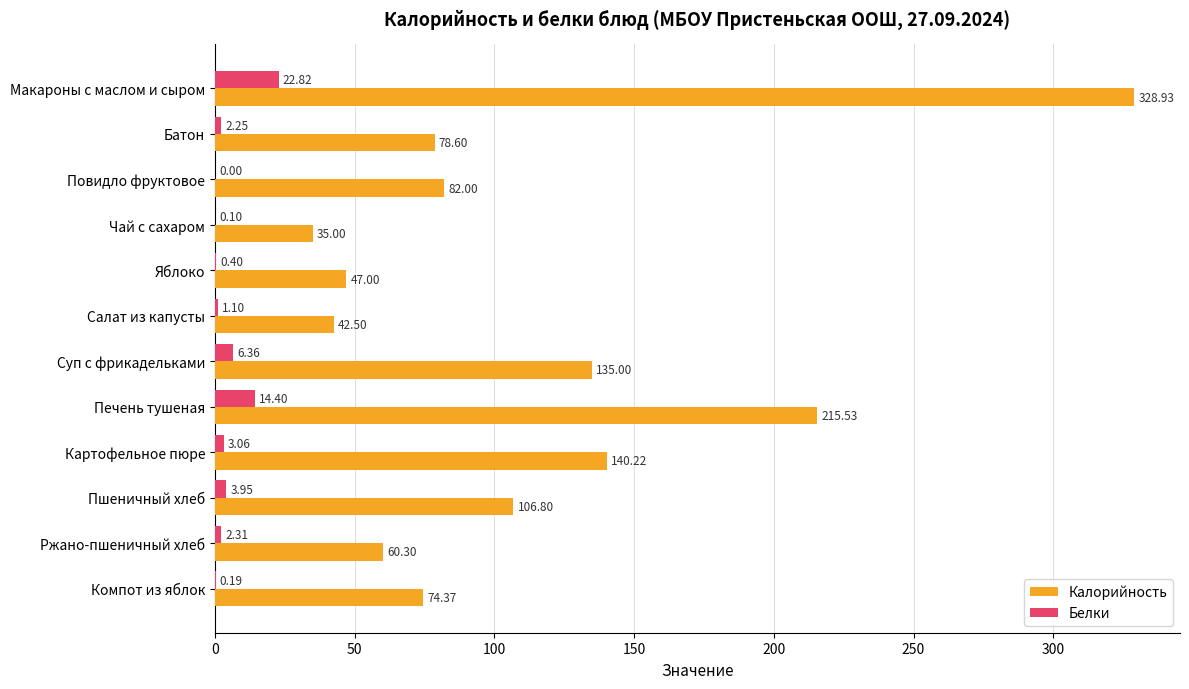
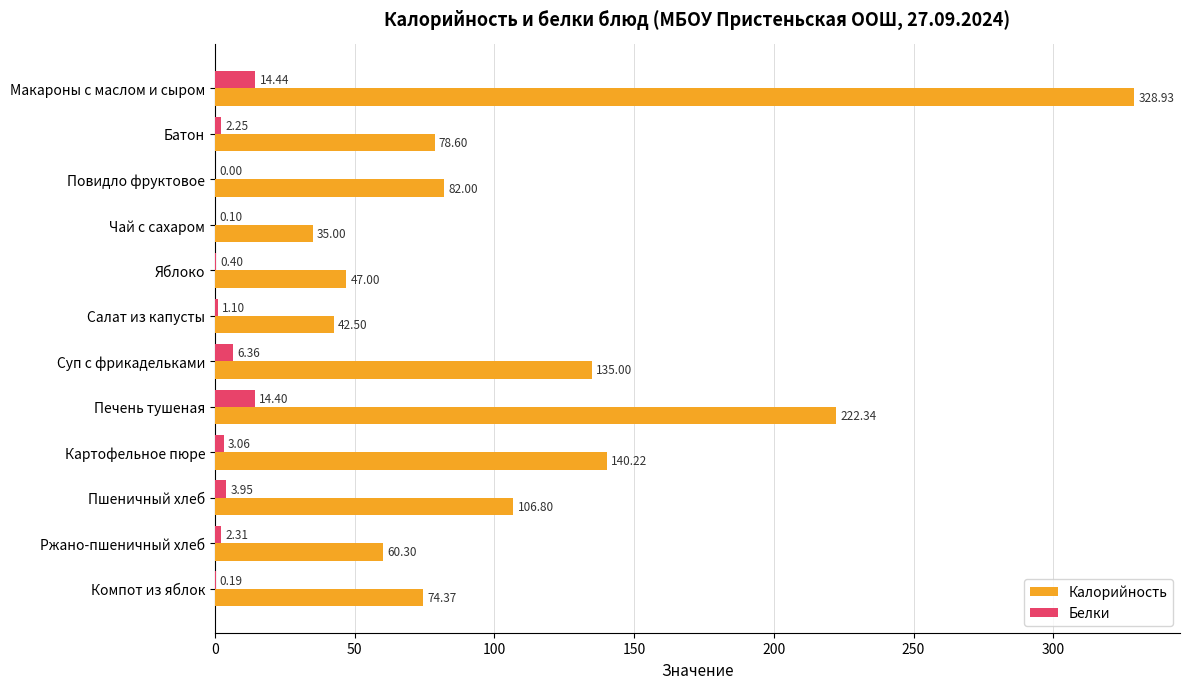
Белки, Макароны с маслом и сыром: 22.82 -> 14.44
Калорийность, Печень тушеная: 215.53 -> 222.34
